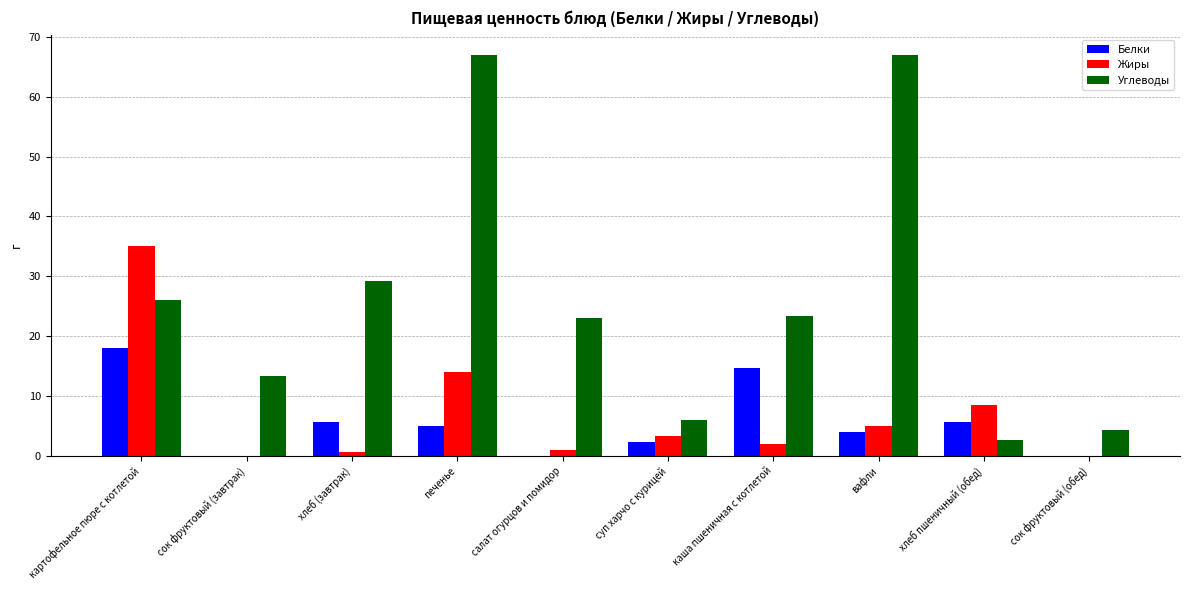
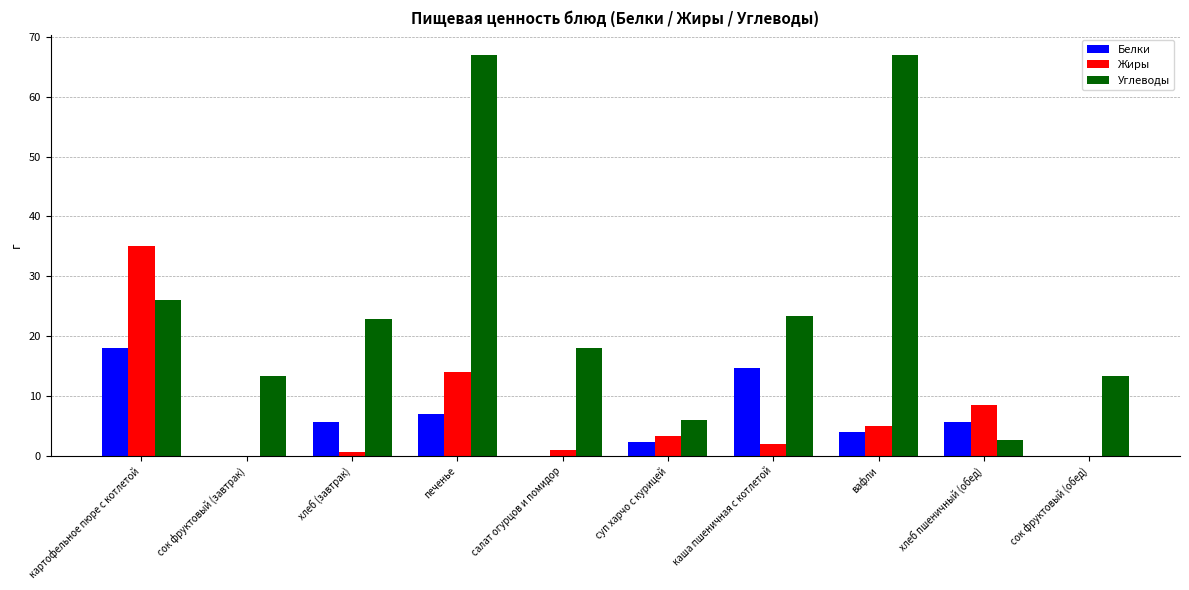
Углеводы, хлеб (завтрак): 29 -> 23
Белки, печенье: 5 -> 7
Углеводы, салат огурцов и помидор: 23 -> 18
Углеводы, сок фруктовый (обед): 4 -> 13
